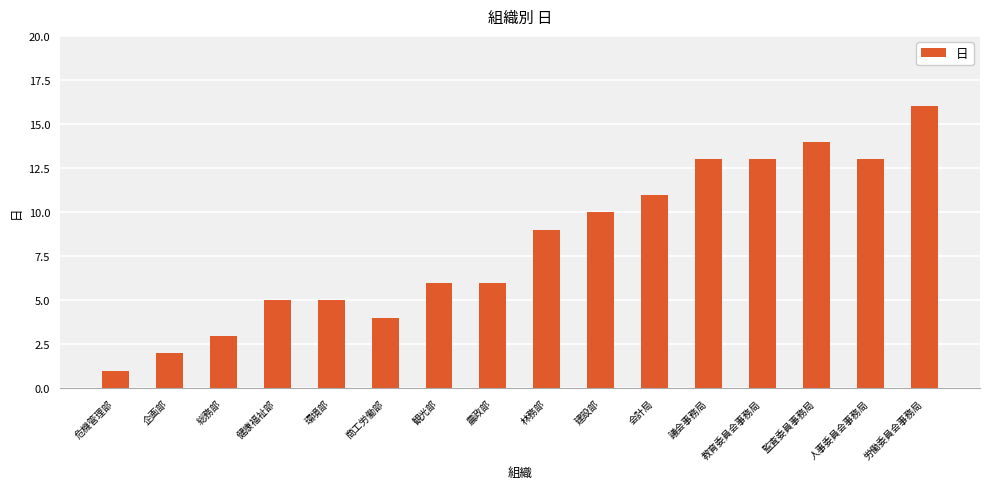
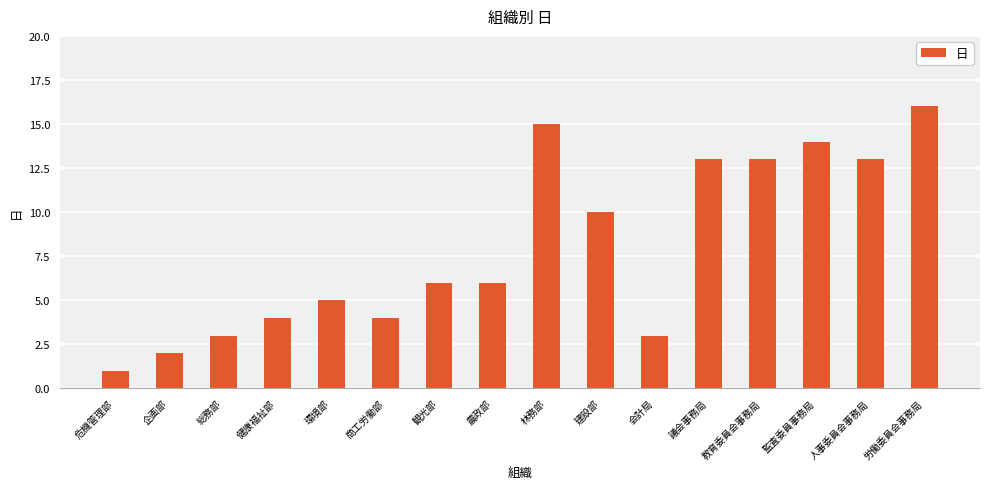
健康福祉部: 5 -> 4
林務部: 9 -> 15
会計局: 11 -> 3
